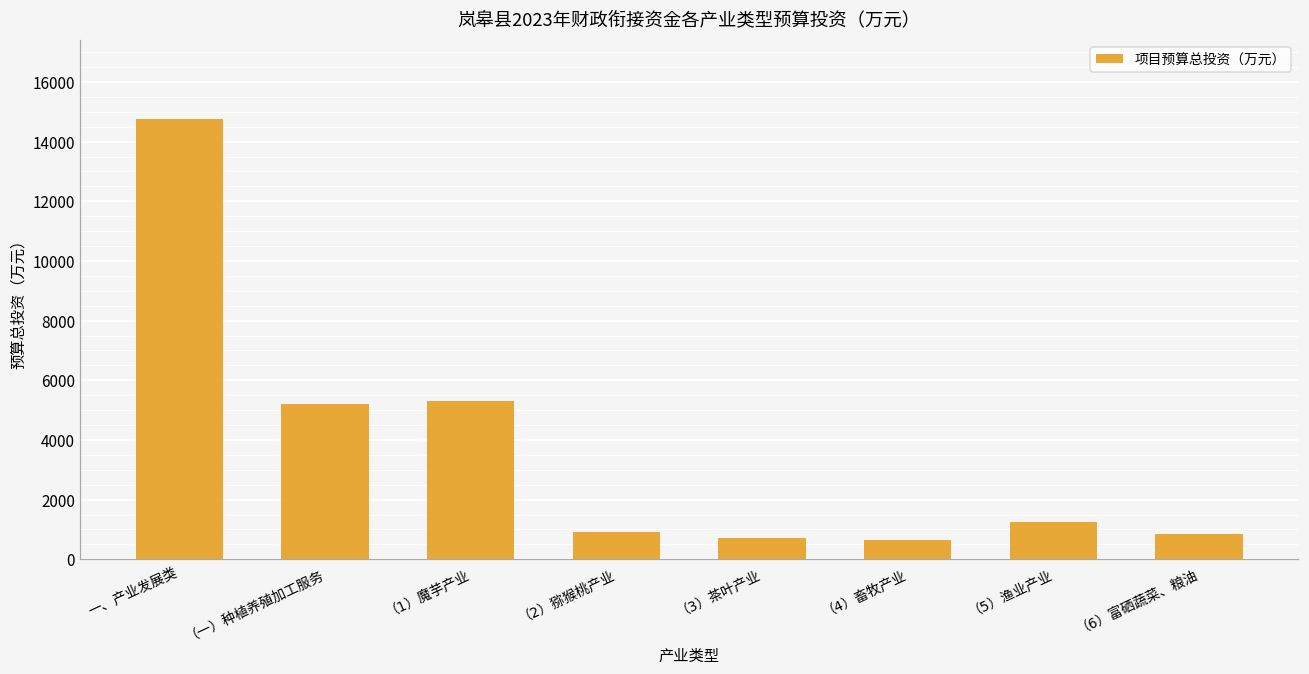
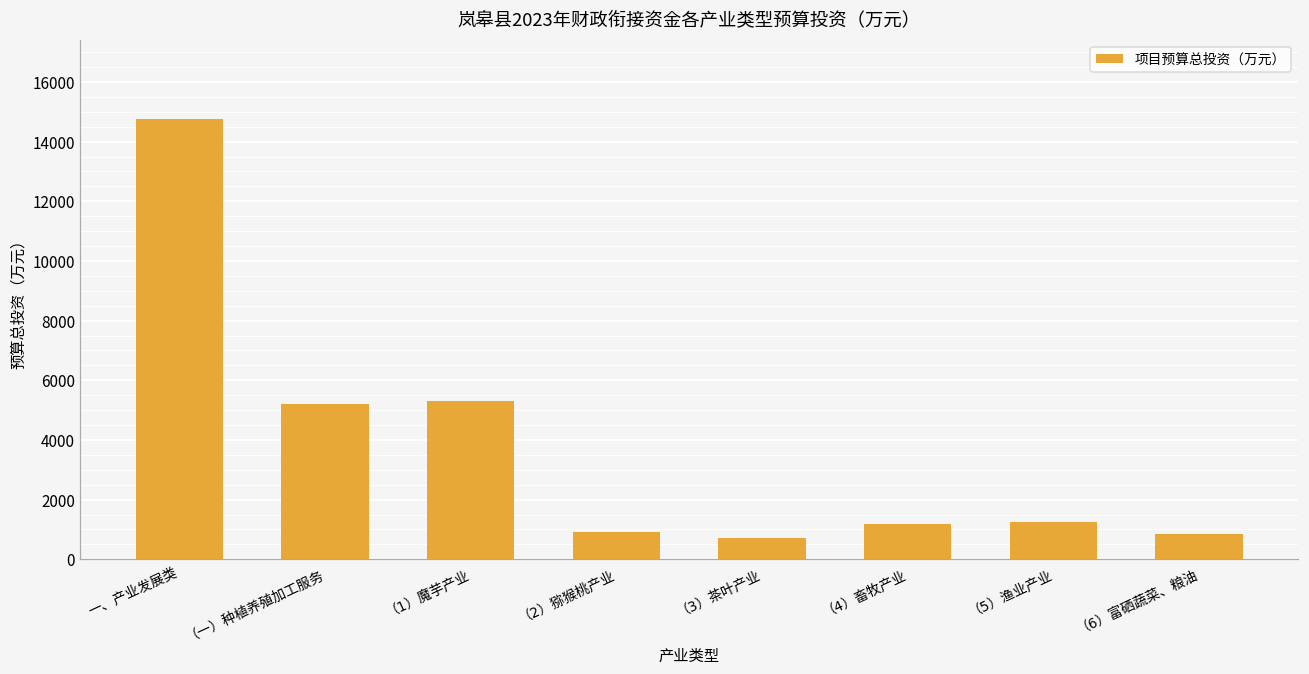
（4）畜牧产业: 700 -> 1200
